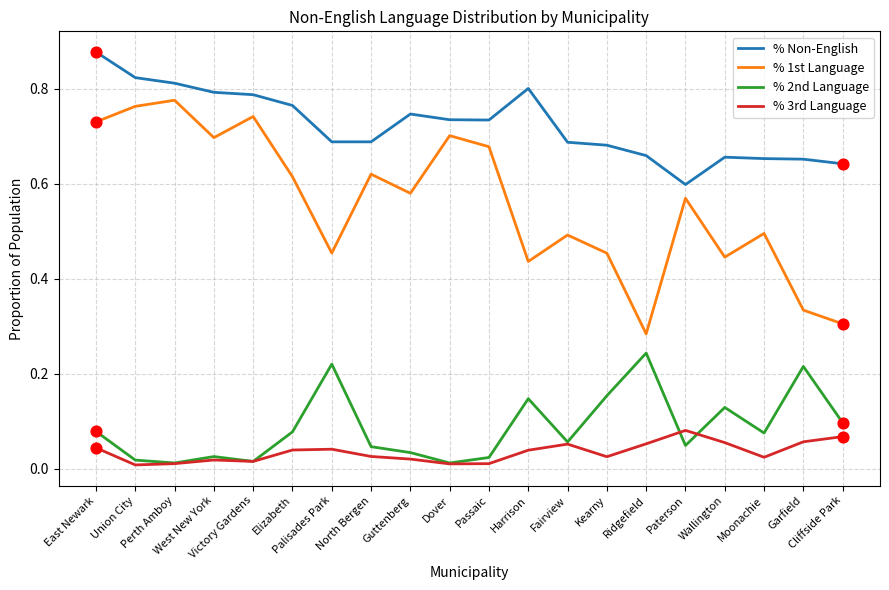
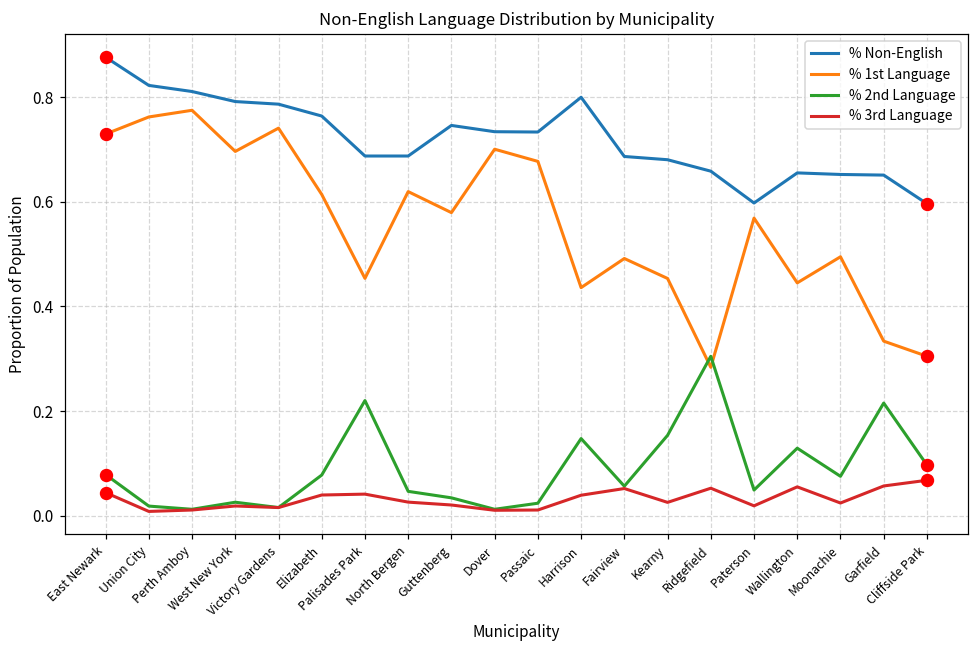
% 2nd Language, Ridgefield: 0.24 -> 0.30
% 3rd Language, Paterson: 0.08 -> 0.02
% Non-English, Cliffside Park: 0.64 -> 0.60
